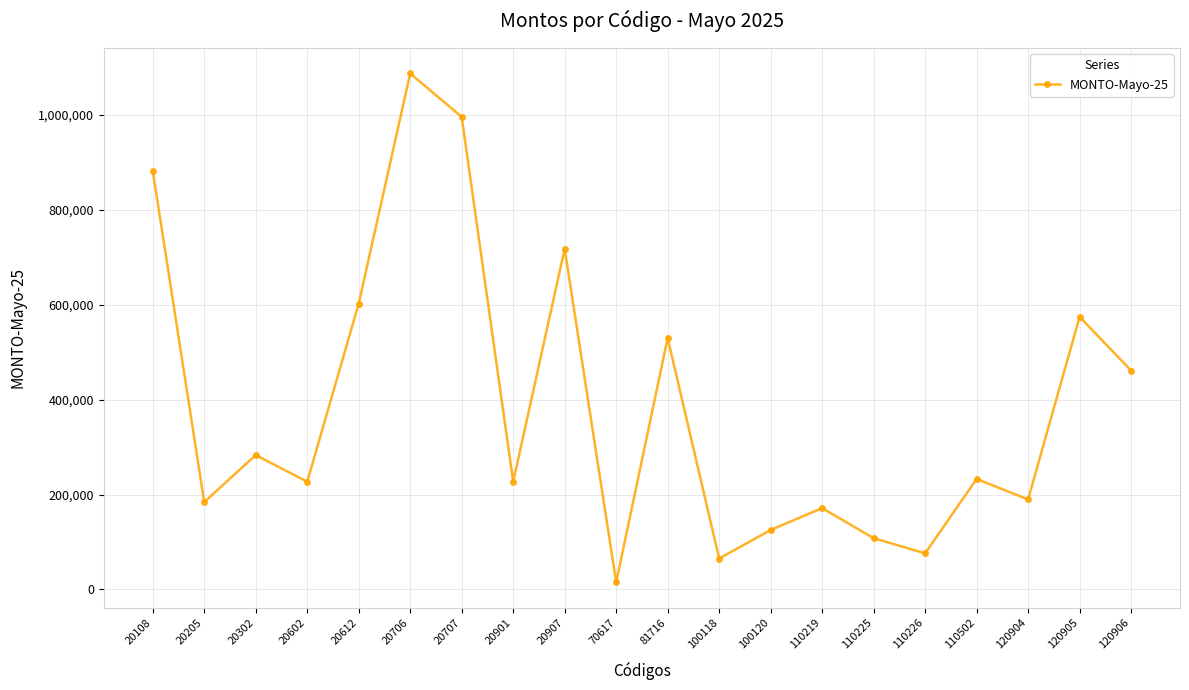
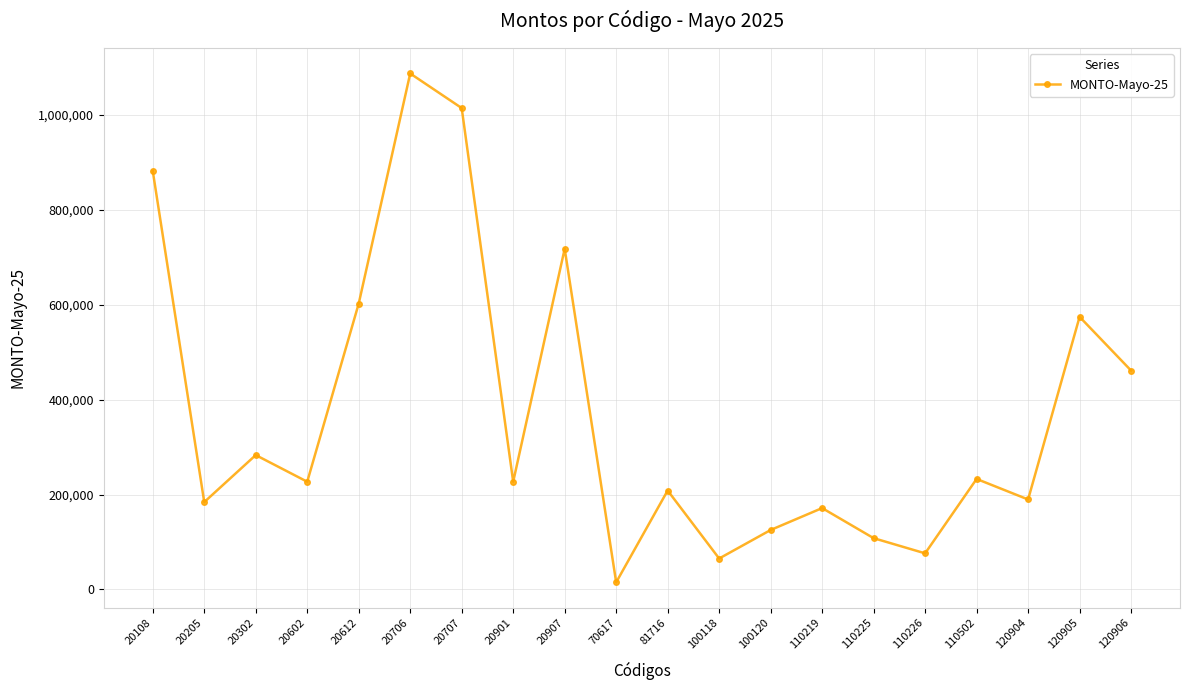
20707: 1,000,000 -> 1,010,000
81716: 530,000 -> 210,000
